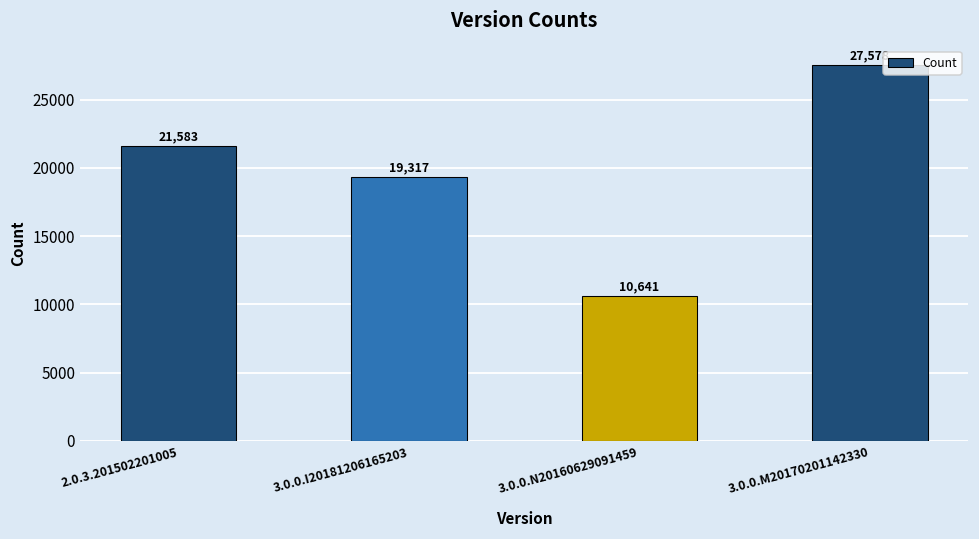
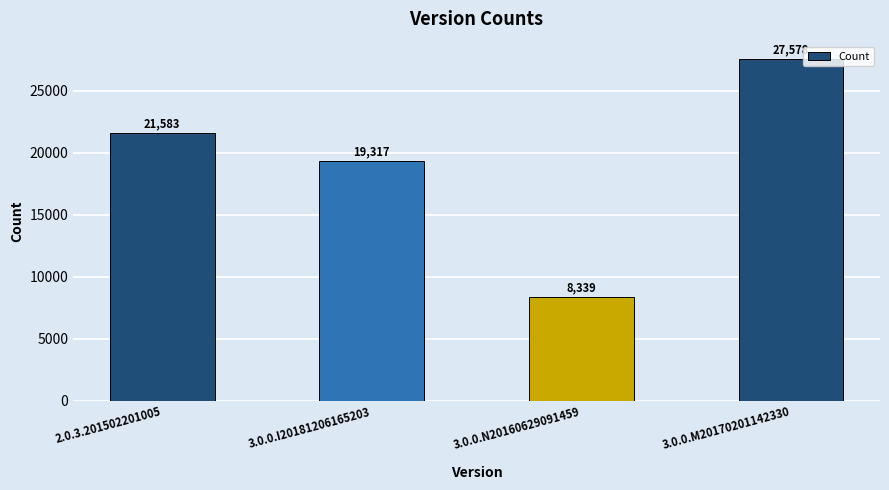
3.0.0.N20160629091459: 10,641 -> 8,339
